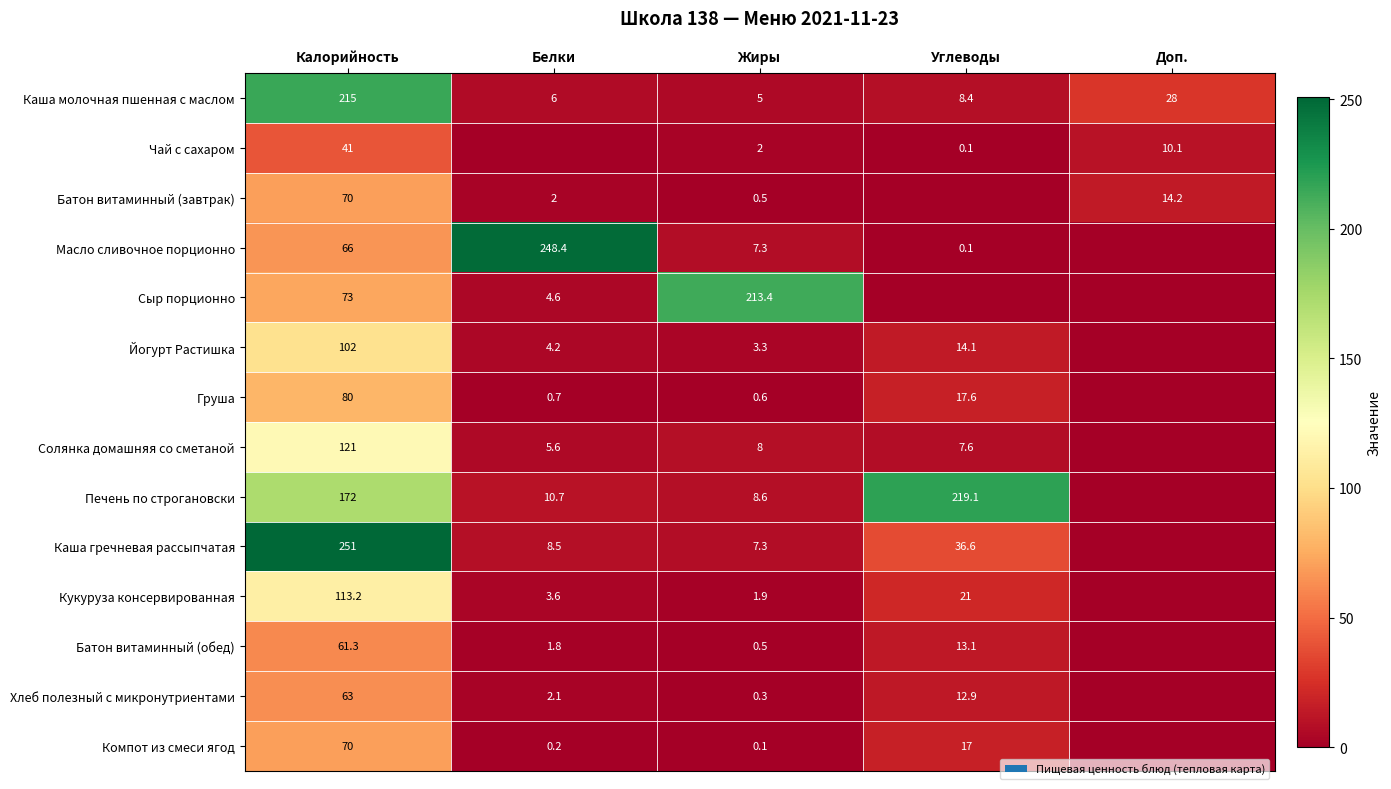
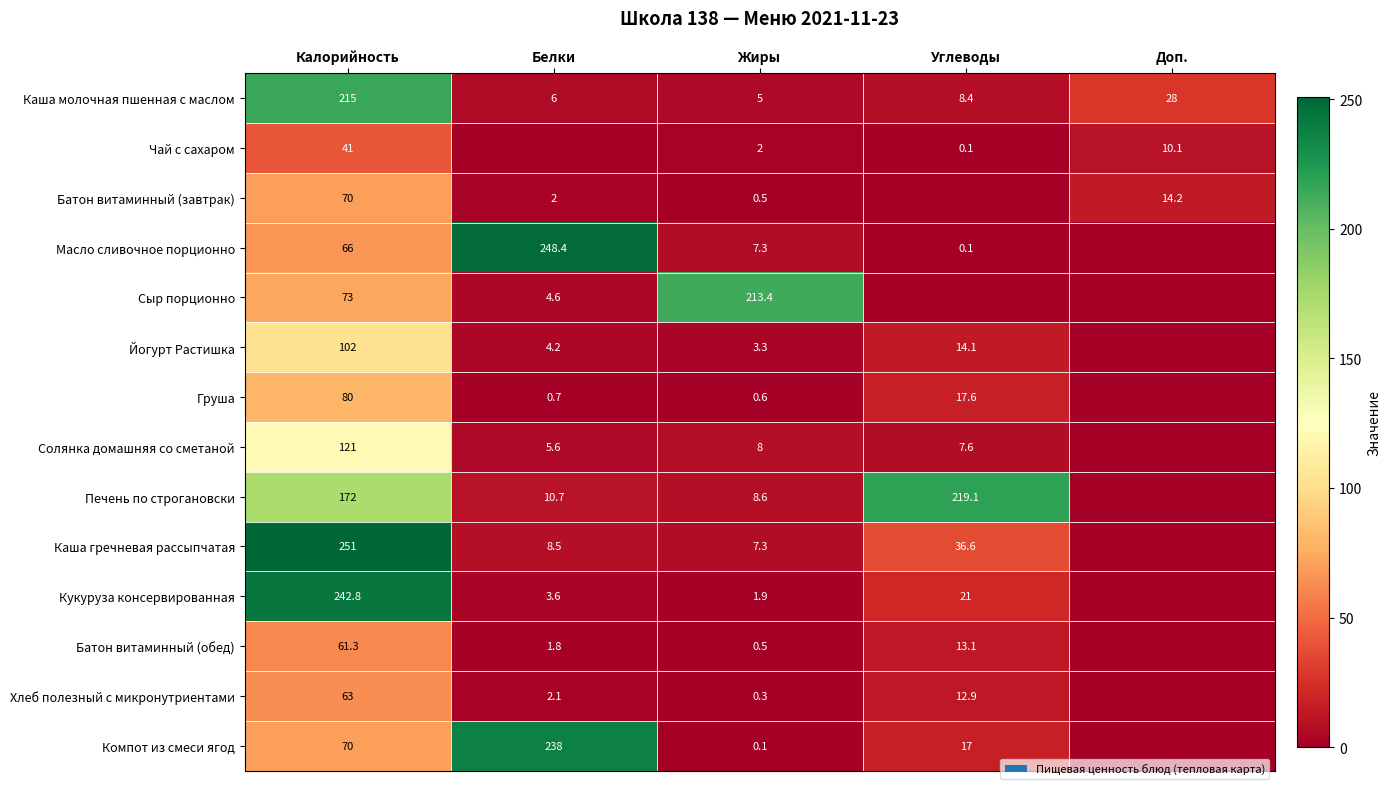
Кукуруза консервированная, Калорийность: 113.2 -> 242.8
Компот из смеси ягод, Белки: 0.2 -> 238
